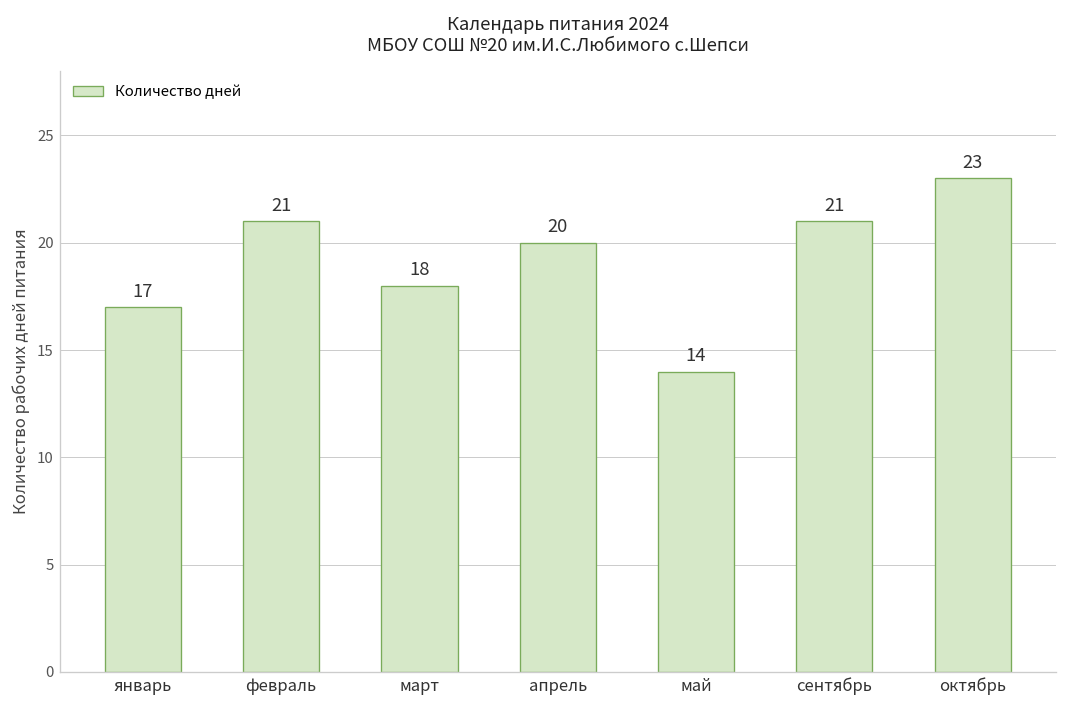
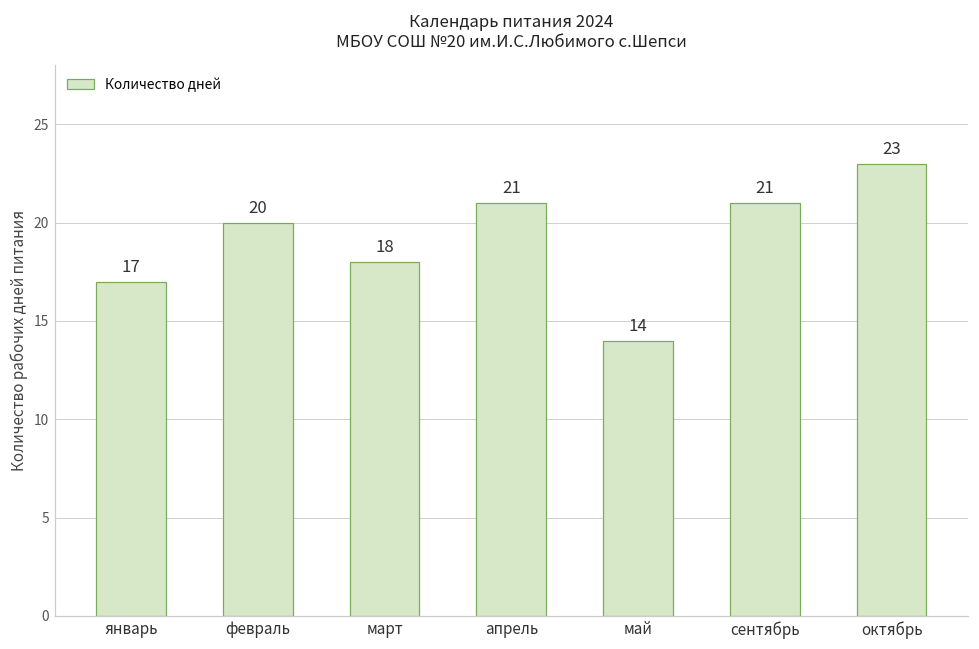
февраль: 21 -> 20
апрель: 20 -> 21
